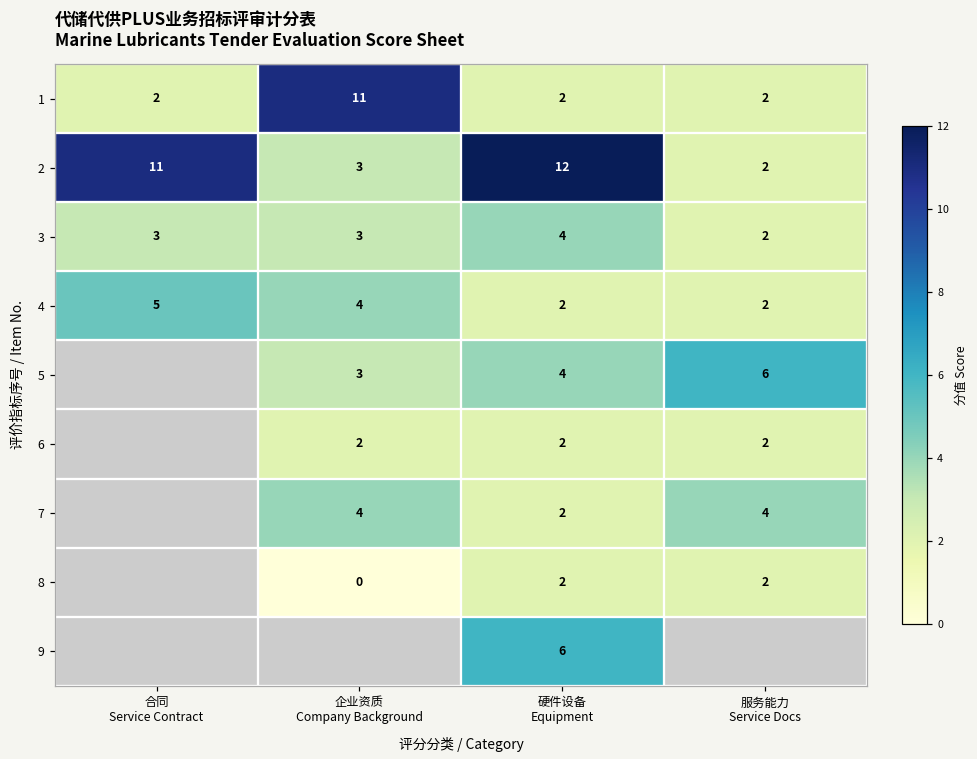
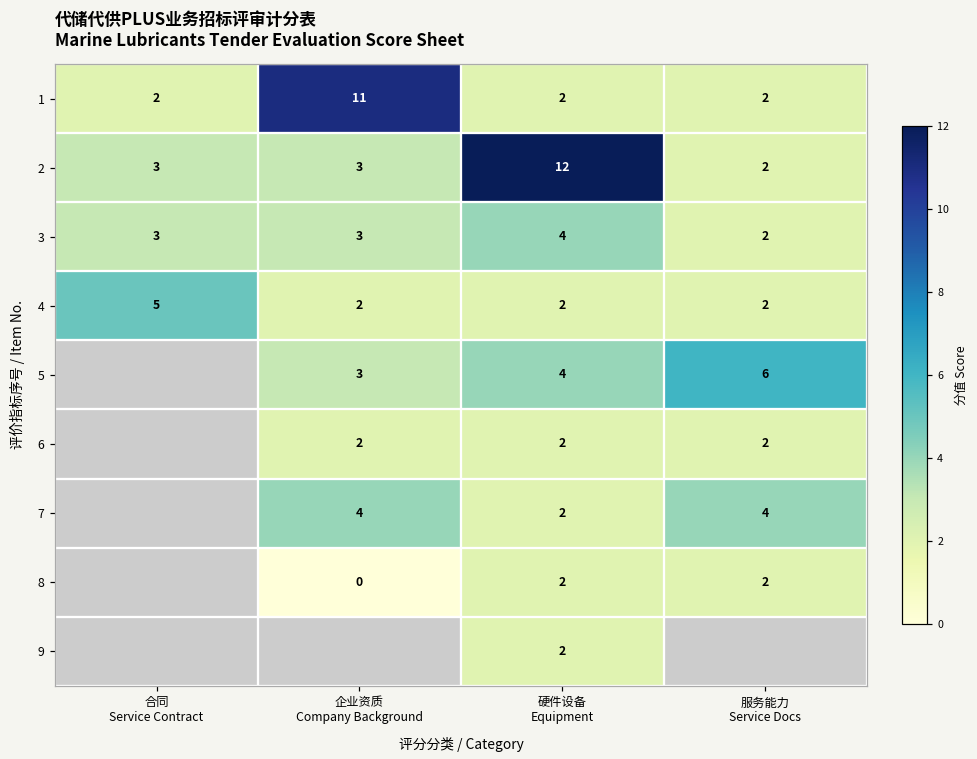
2, 合同 Service Contract: 11 -> 3
4, 企业资质 Company Background: 4 -> 2
9, 硬件设备 Equipment: 6 -> 2
